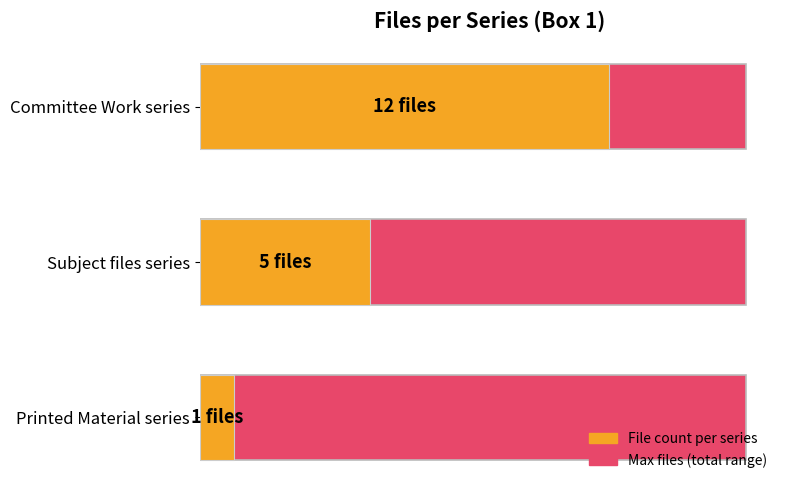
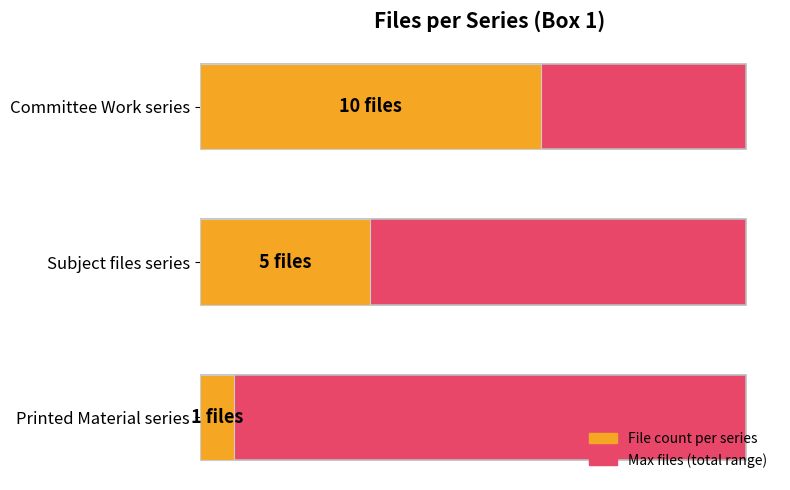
File count per series, Committee Work series: 12 -> 10
